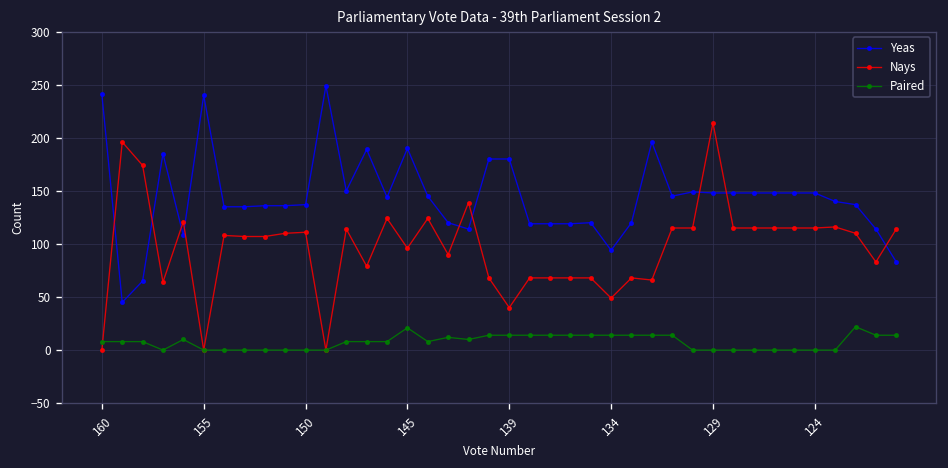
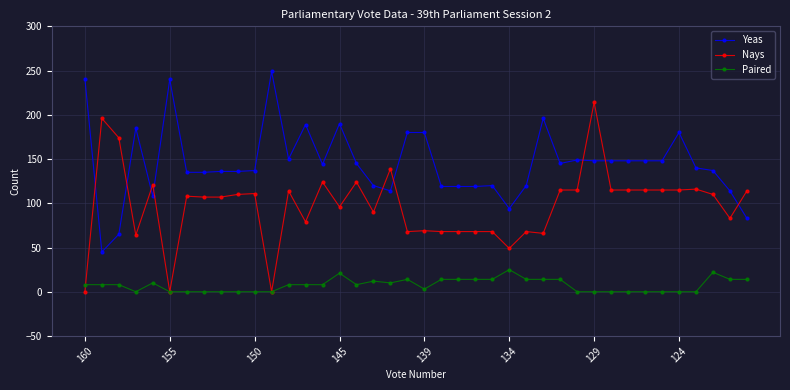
Nays, 139: 40 -> 70
Paired, 139: 10 -> 0
Paired, 134: 10 -> 30
Yeas, 124: 150 -> 180
